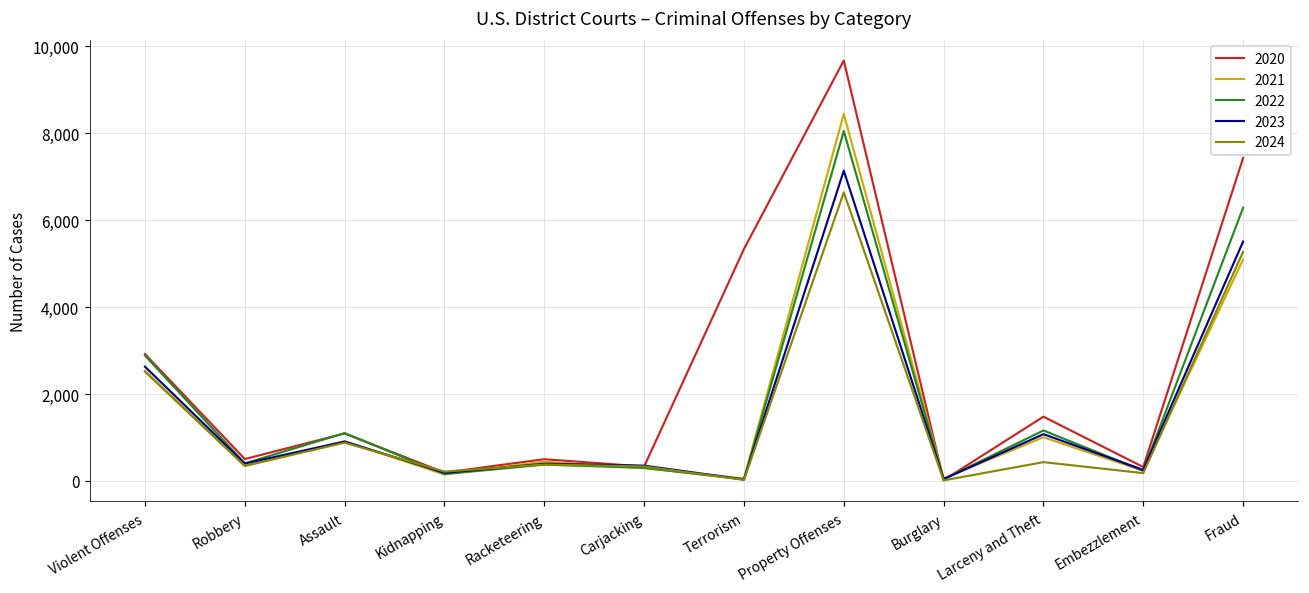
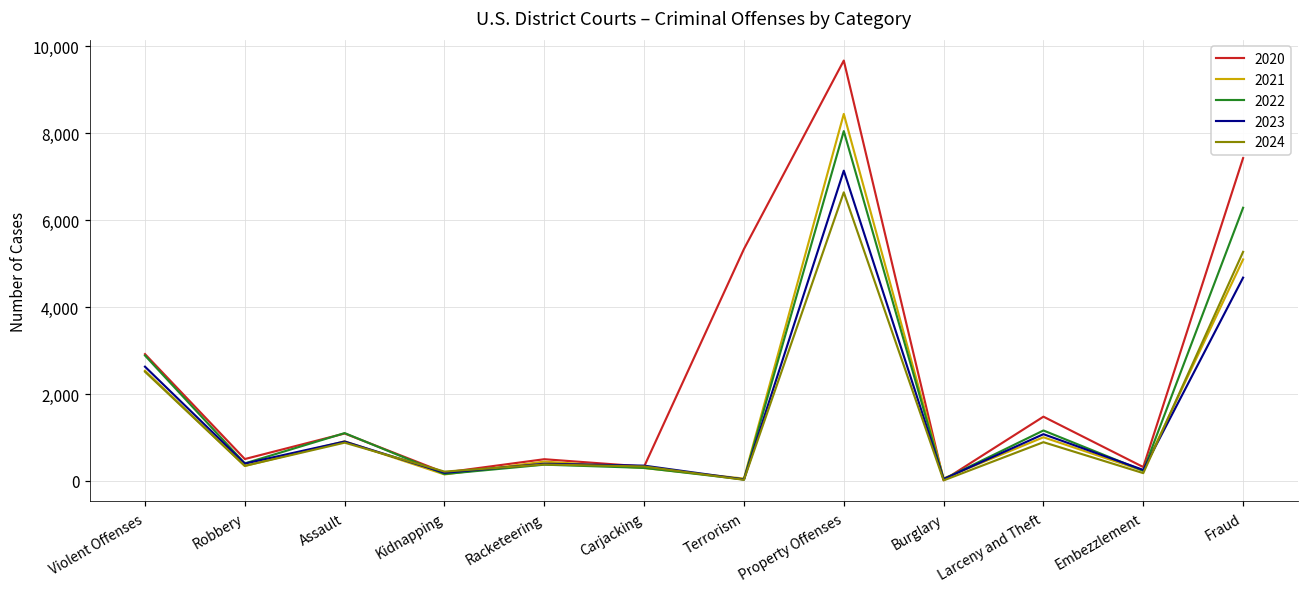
2024, Larceny and Theft: 400 -> 900
2023, Fraud: 5,500 -> 4,700
